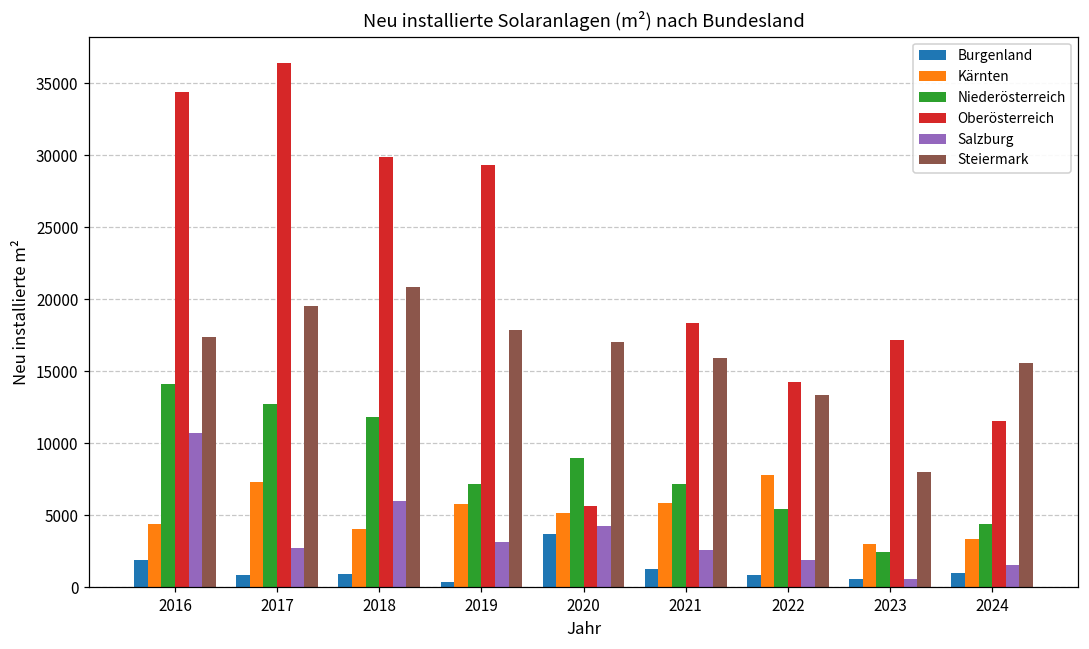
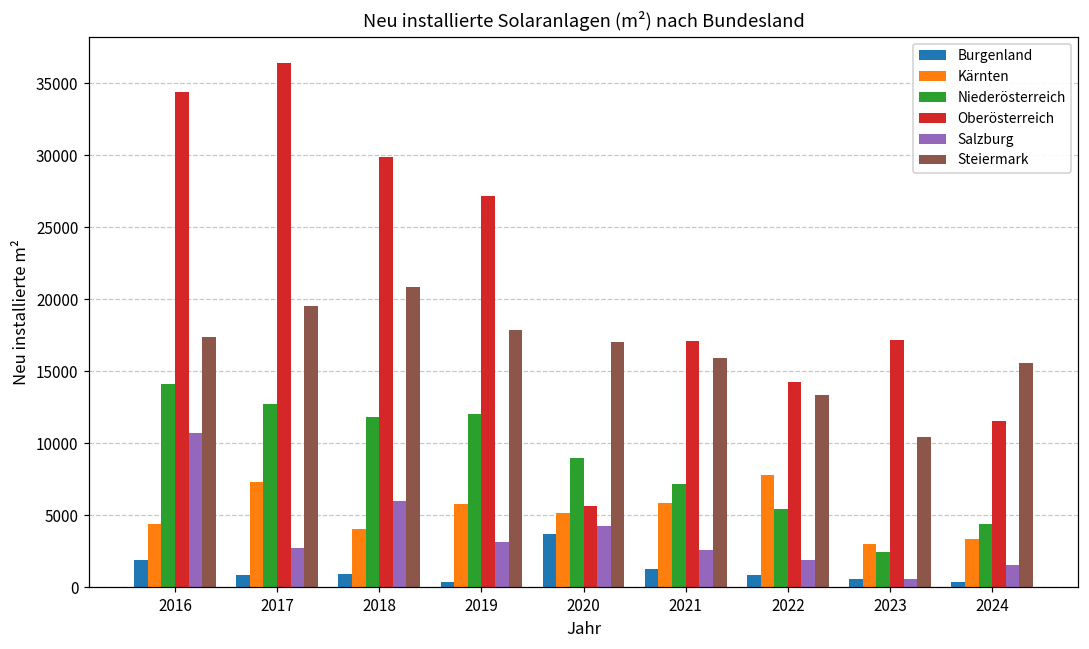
Niederösterreich, 2019: 7100 -> 12000
Oberösterreich, 2019: 29300 -> 27200
Oberösterreich, 2021: 18300 -> 17100
Steiermark, 2023: 8000 -> 10400
Burgenland, 2024: 1000 -> 400
